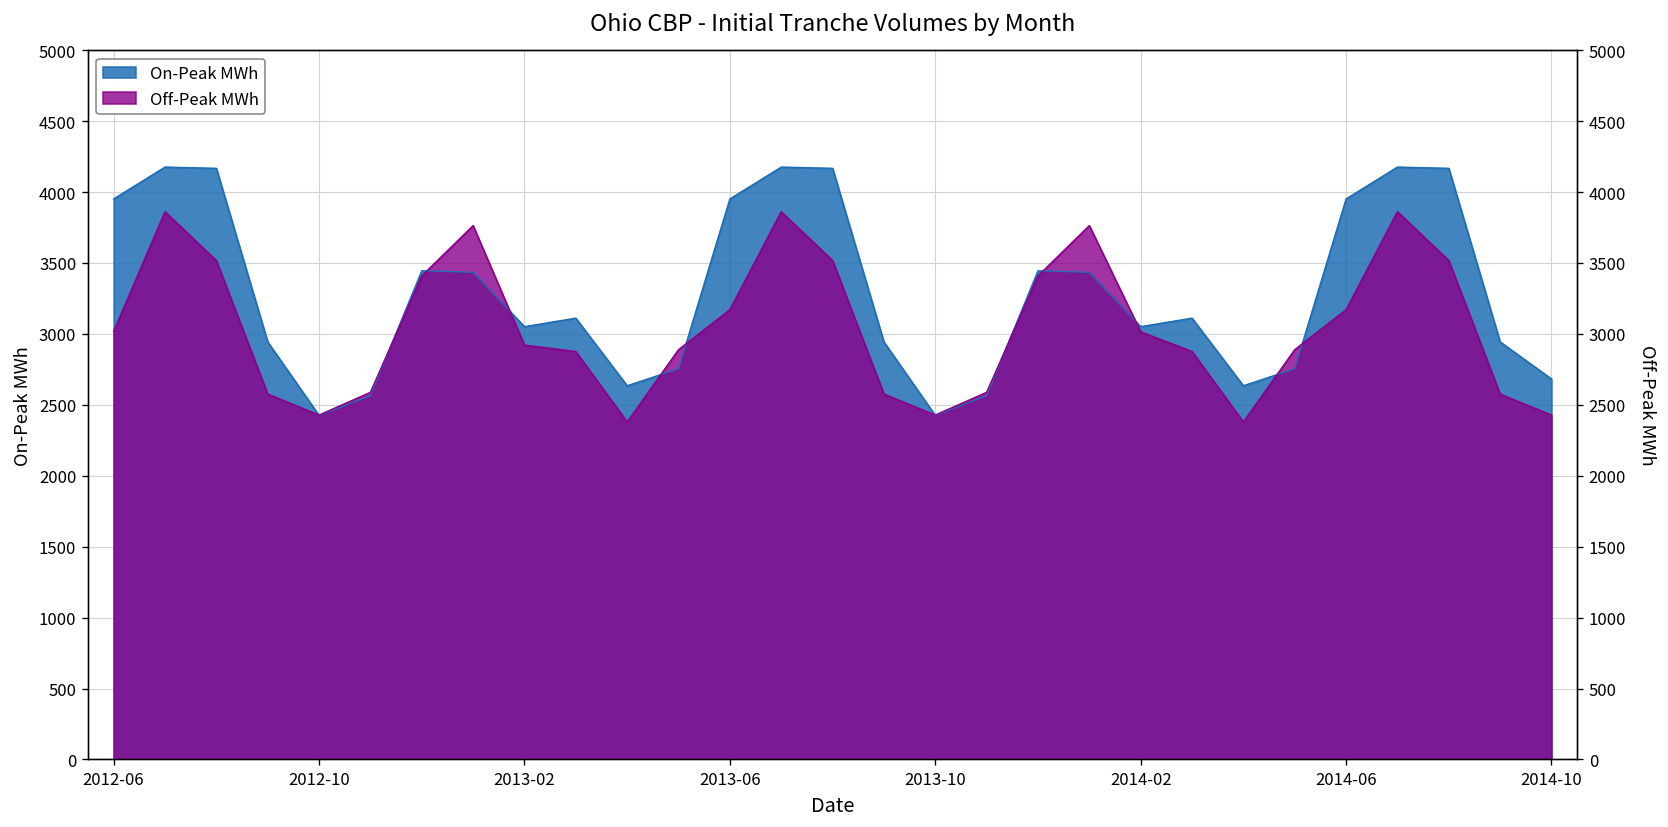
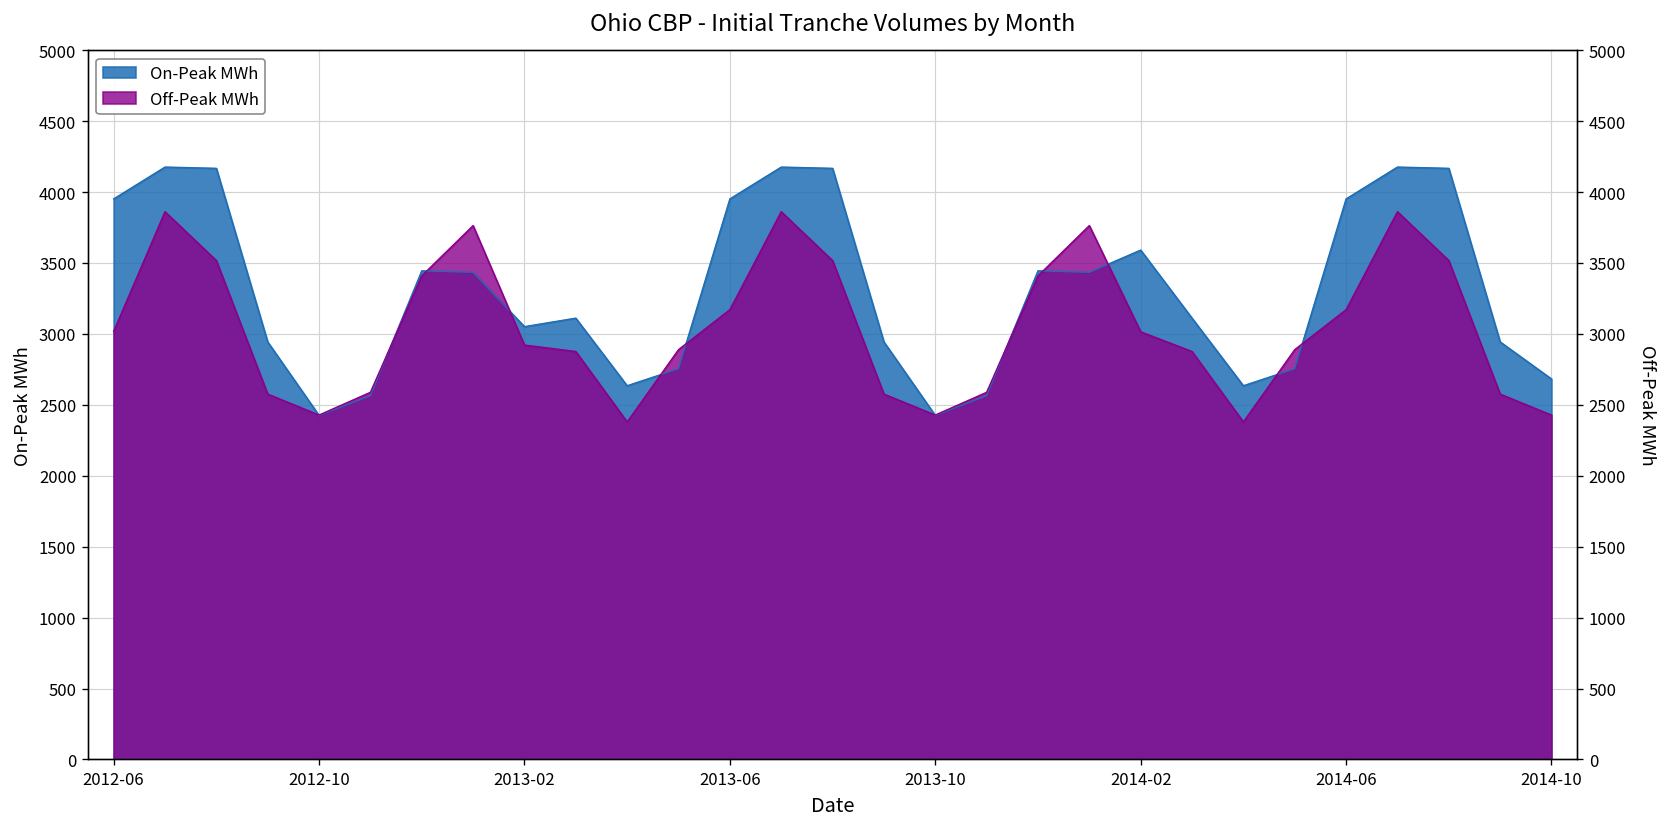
On-Peak MWh, 2014-02: 3050 -> 3590
